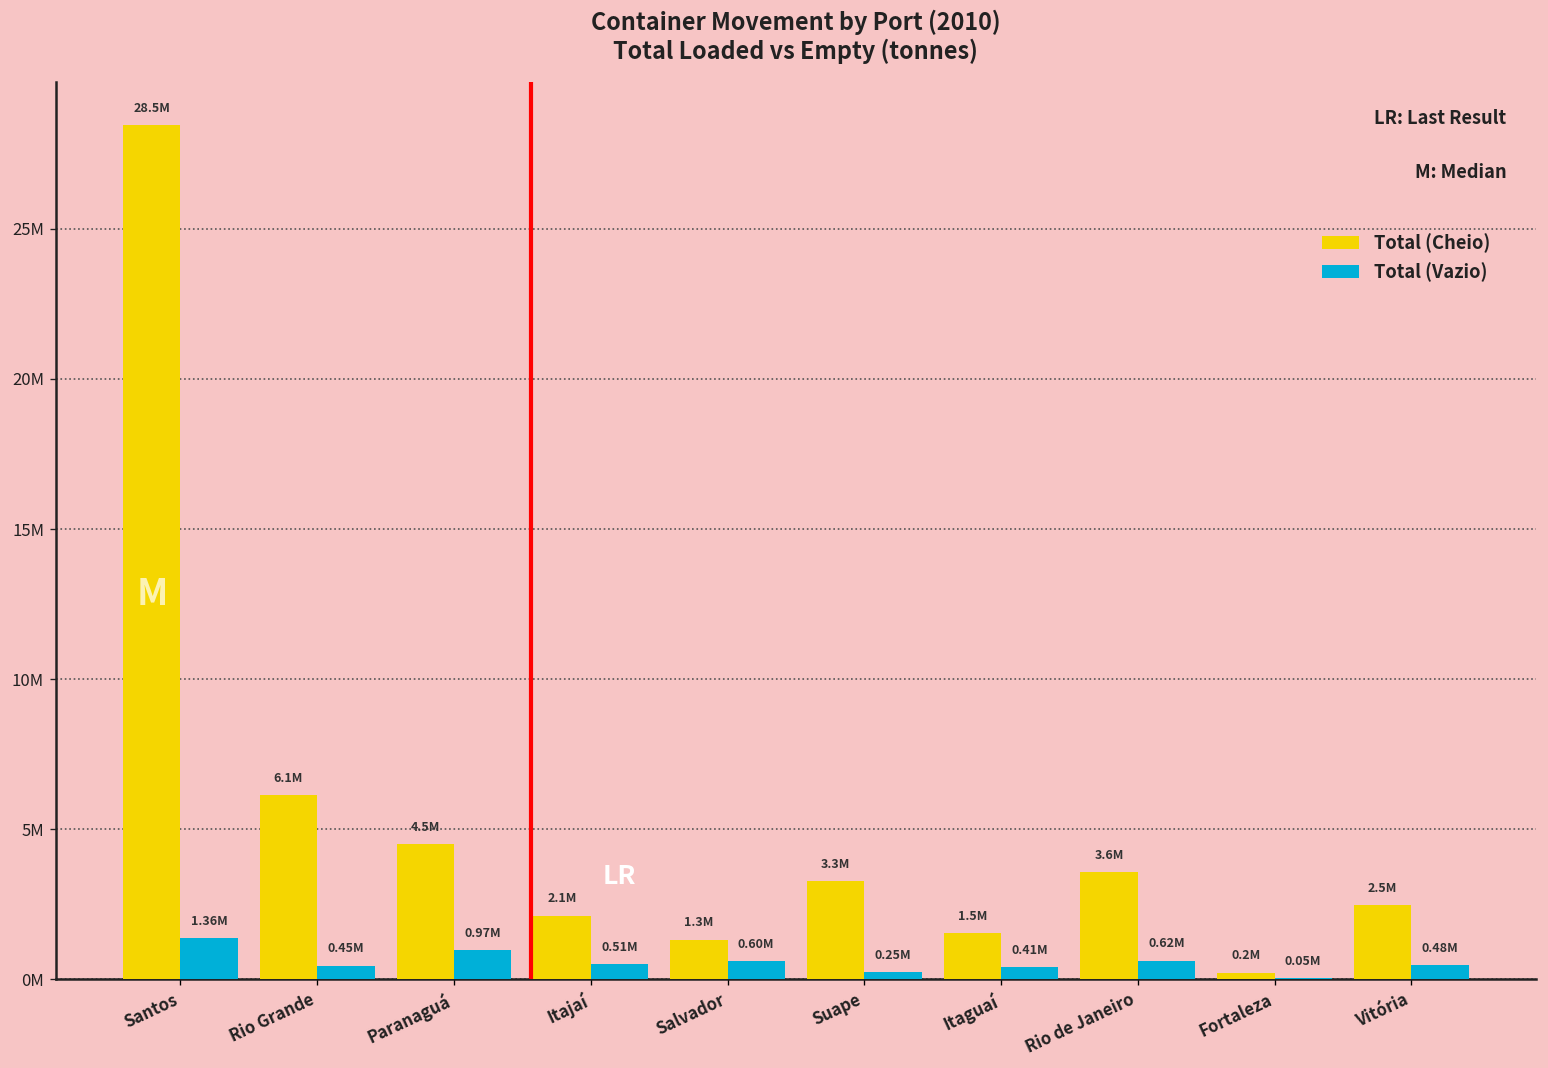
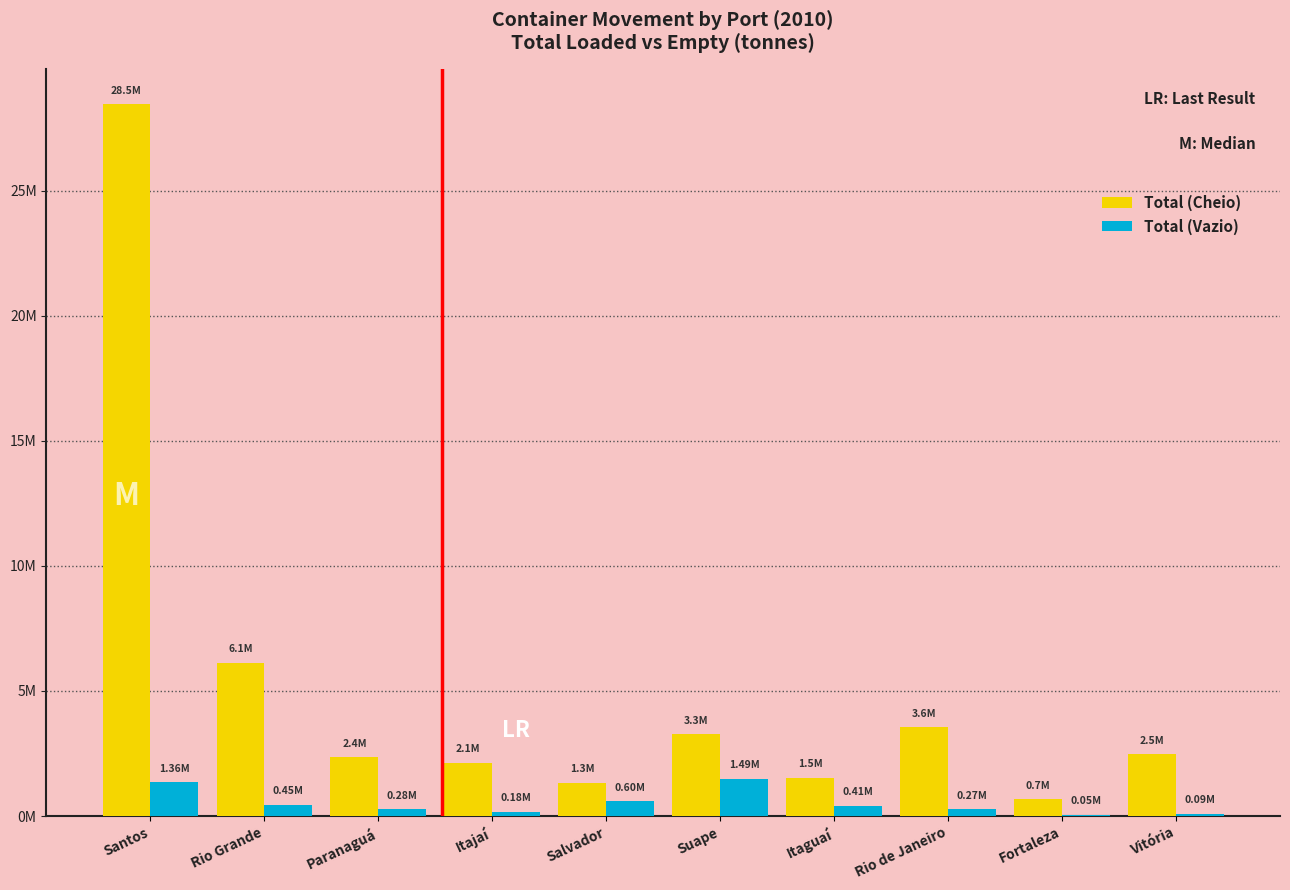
Total (Cheio), Paranaguá: 4.5M -> 2.4M
Total (Vazio), Paranaguá: 0.97M -> 0.28M
Total (Vazio), Itajaí: 0.51M -> 0.18M
Total (Vazio), Suape: 0.25M -> 1.49M
Total (Vazio), Rio de Janeiro: 0.62M -> 0.27M
Total (Cheio), Fortaleza: 0.2M -> 0.7M
Total (Vazio), Vitória: 0.48M -> 0.09M
